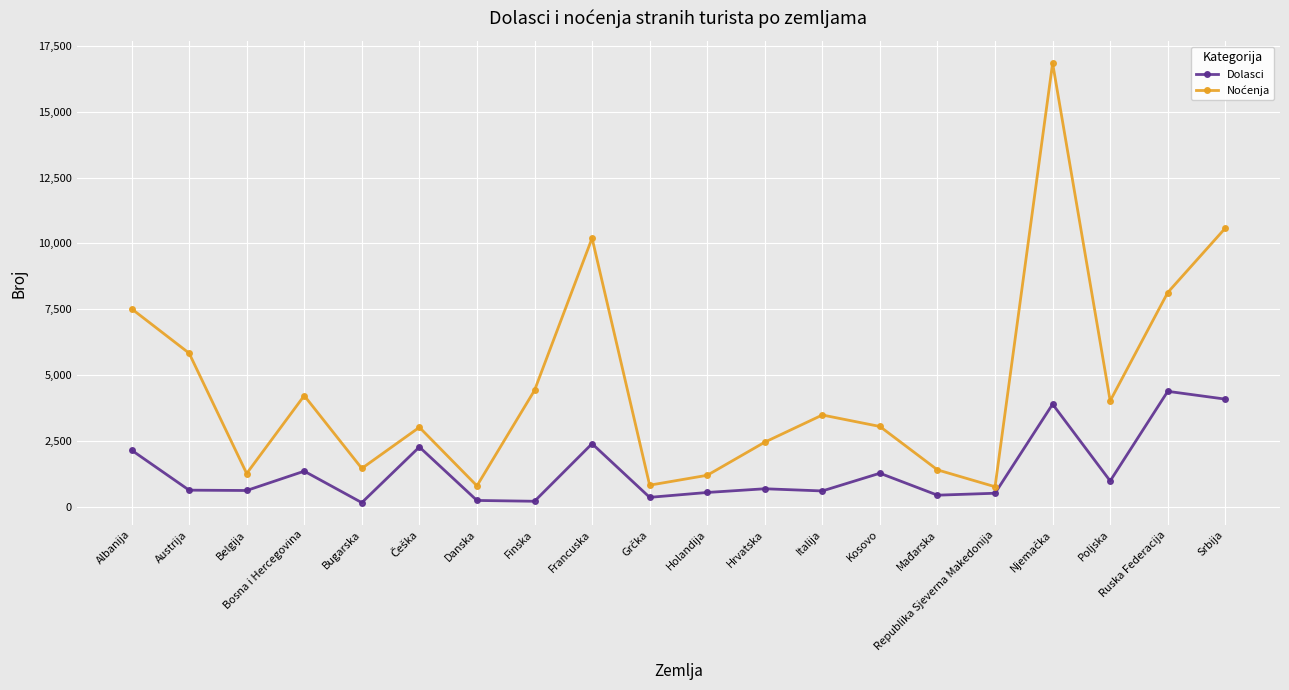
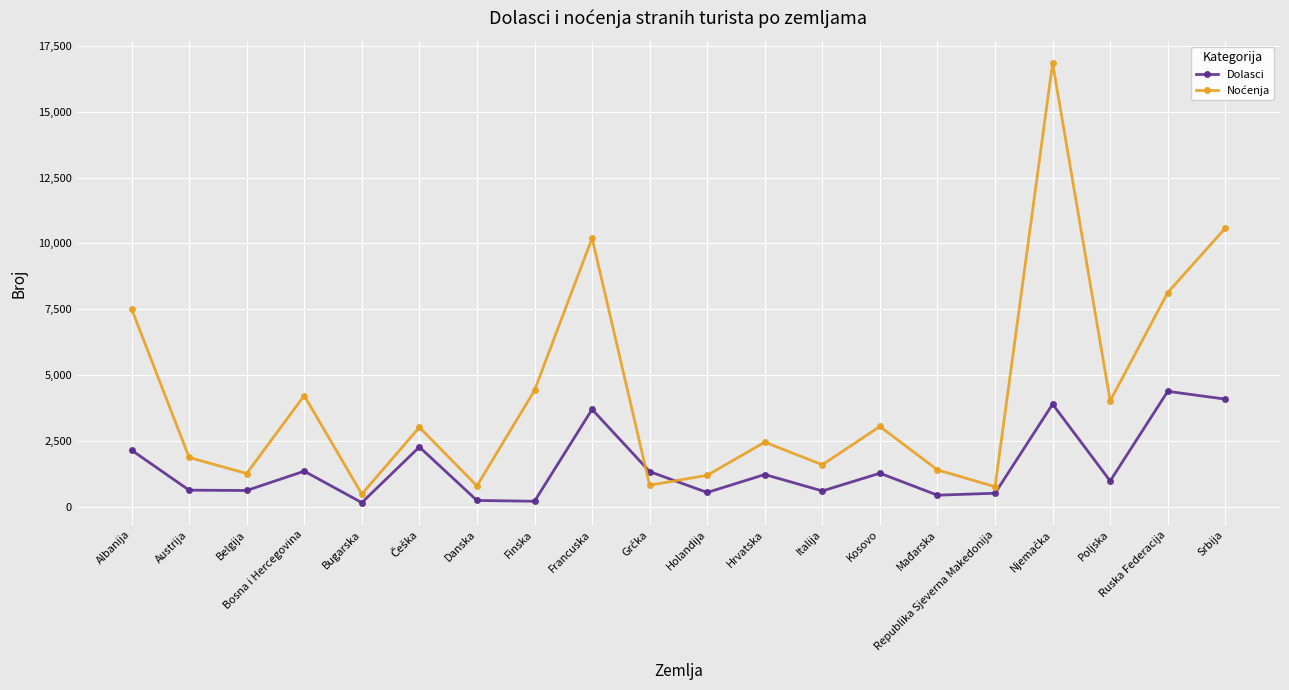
Noćenja, Austrija: 5,800 -> 1,900
Noćenja, Bugarska: 1,500 -> 500
Dolasci, Francuska: 2,400 -> 3,700
Dolasci, Grčka: 400 -> 1,300
Dolasci, Hrvatska: 700 -> 1,200
Noćenja, Italija: 3,500 -> 1,600
